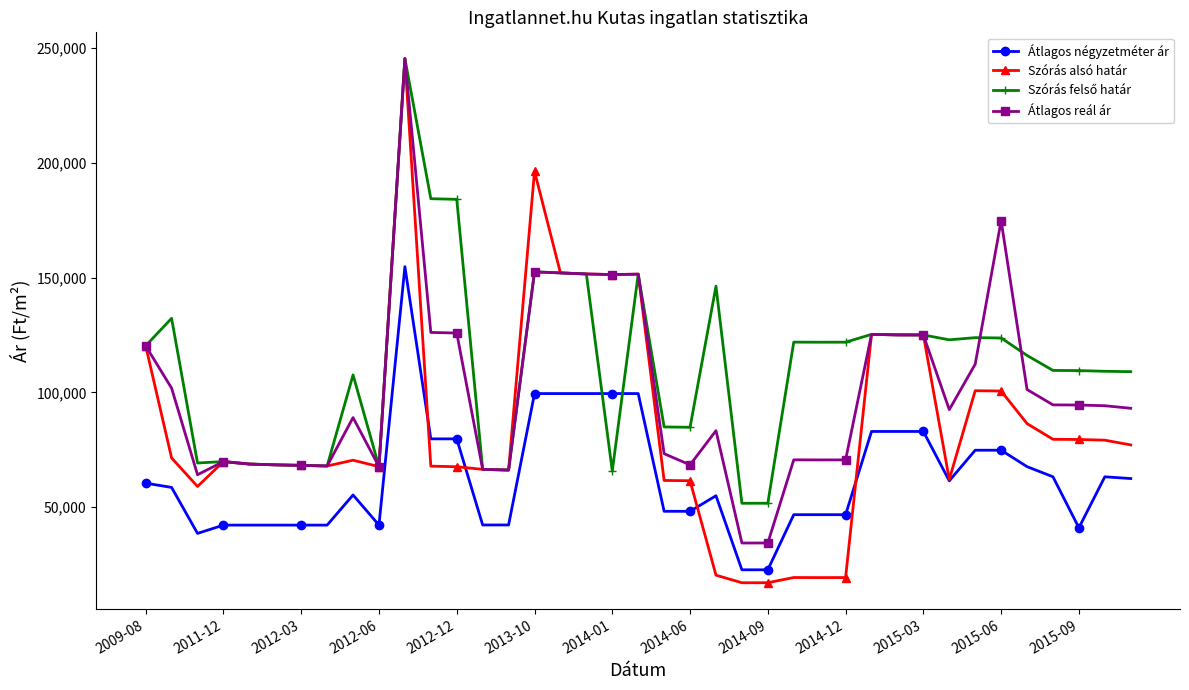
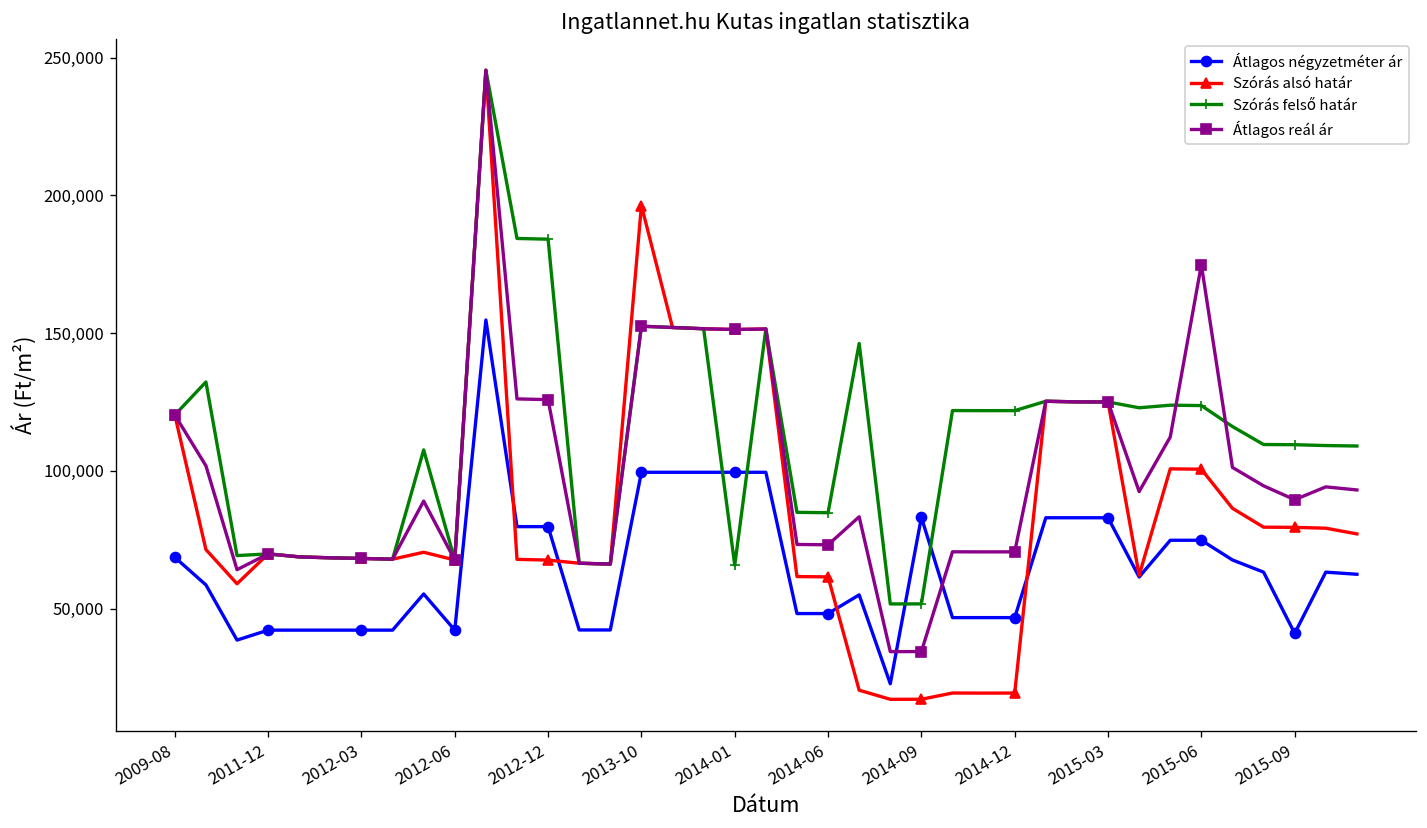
Átlagos négyzetméter ár, 2009-08: 60,000 -> 69,000
Átlagos reál ár, 2014-06: 68,000 -> 73,000
Átlagos négyzetméter ár, 2014-09: 23,000 -> 83,000
Átlagos reál ár, 2015-09: 95,000 -> 90,000
